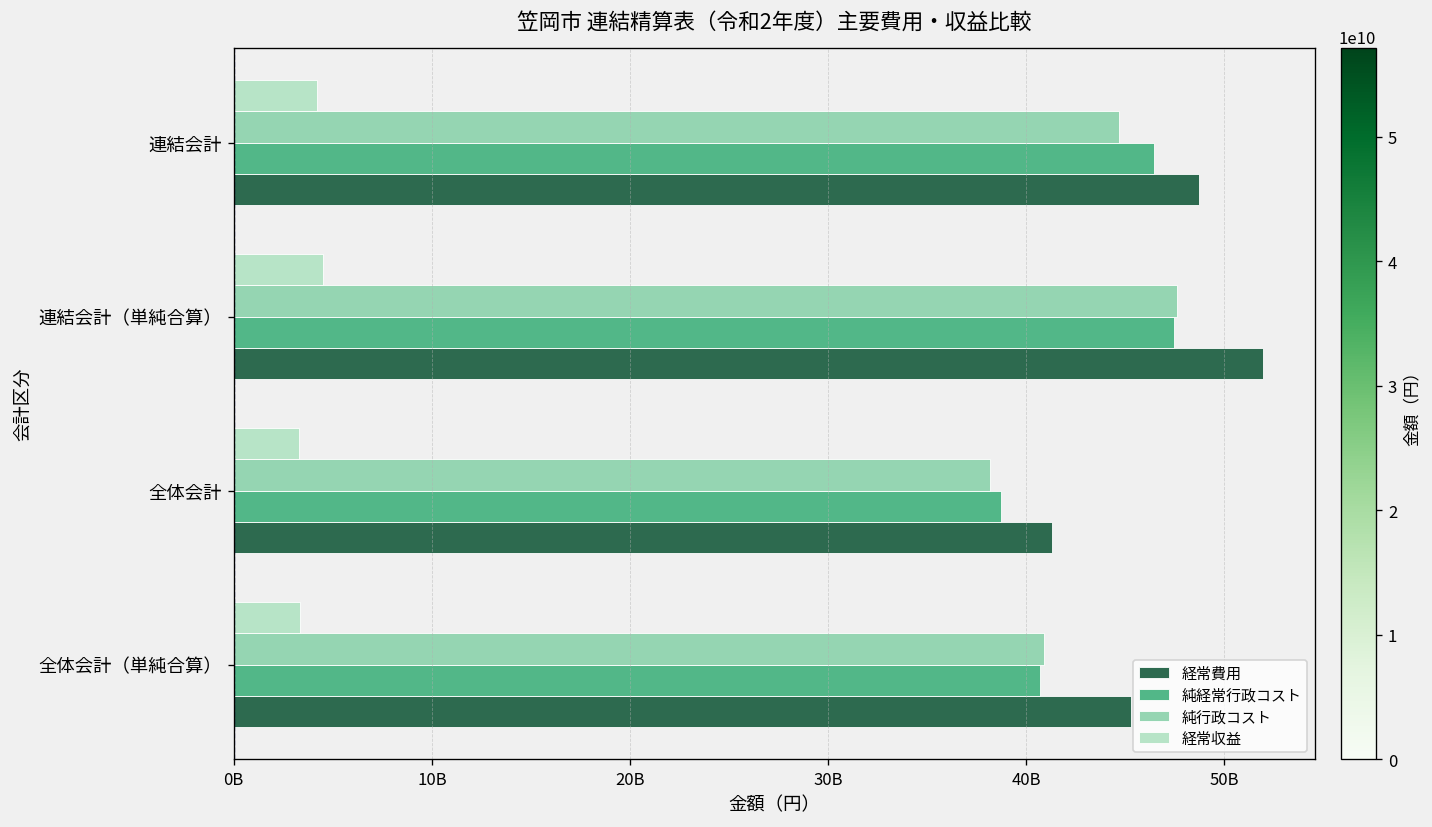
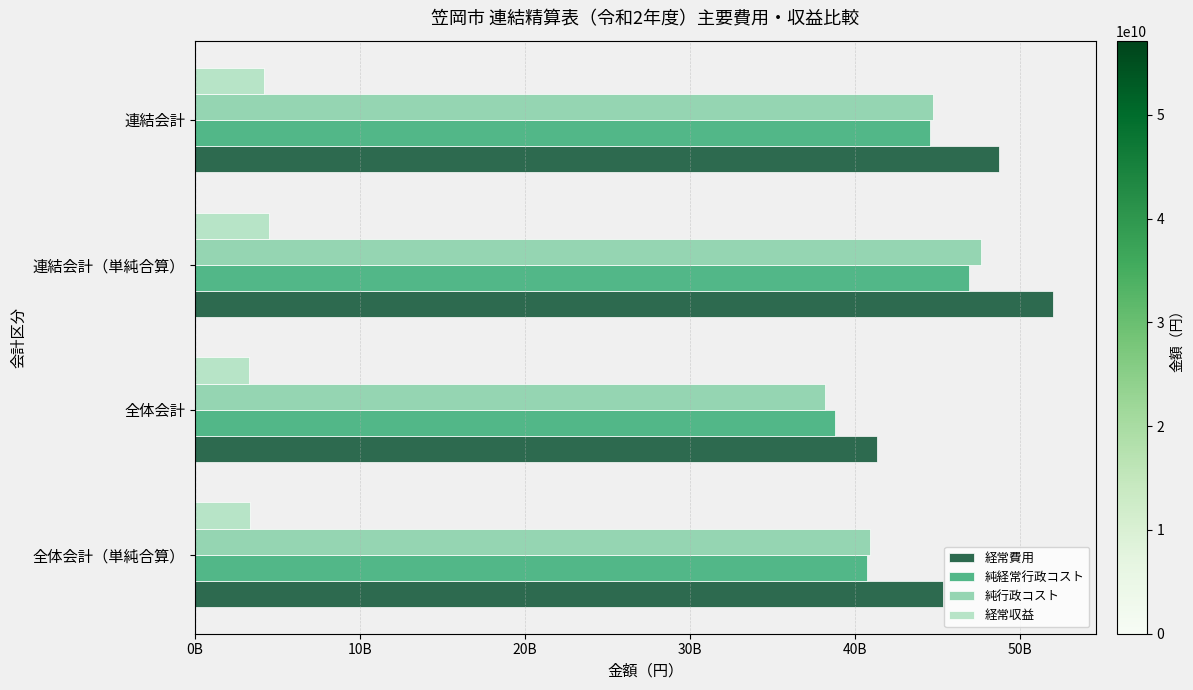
純経常行政コスト, 連結会計: 46400000000 -> 44500000000
純経常行政コスト, 連結会計（単純合算）: 47500000000 -> 46900000000
